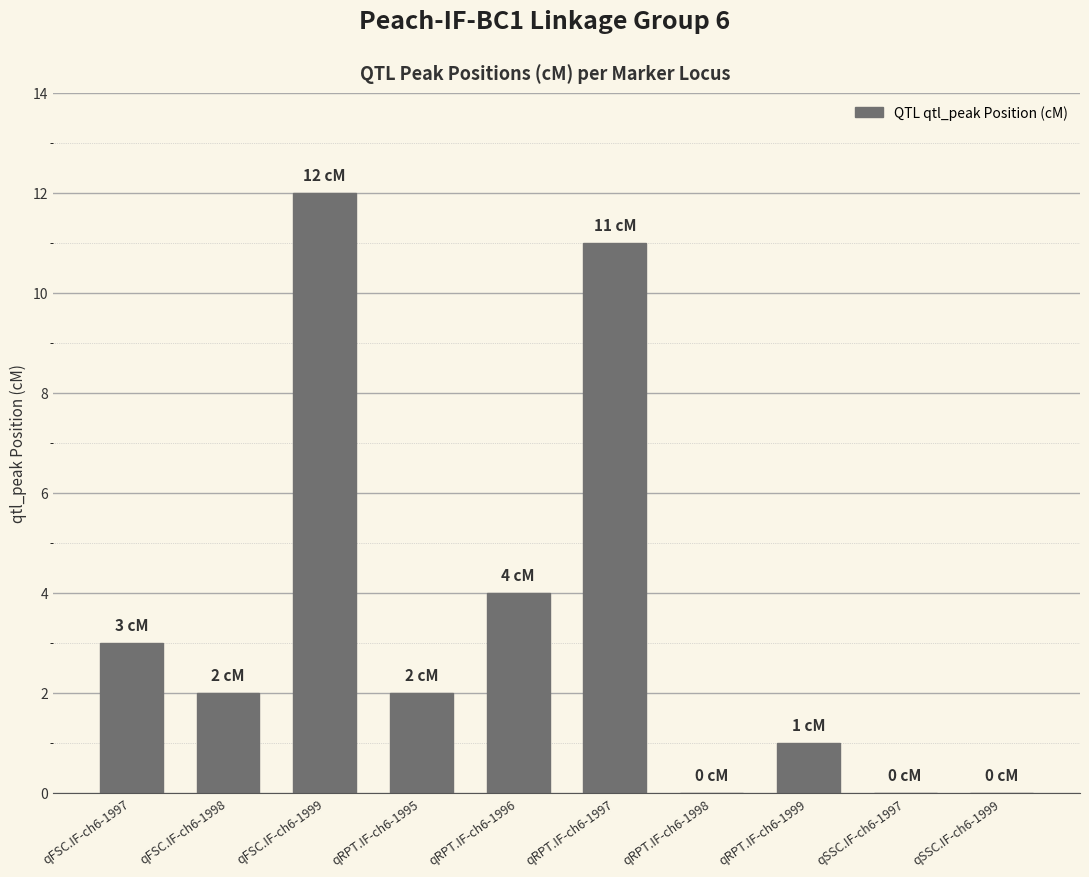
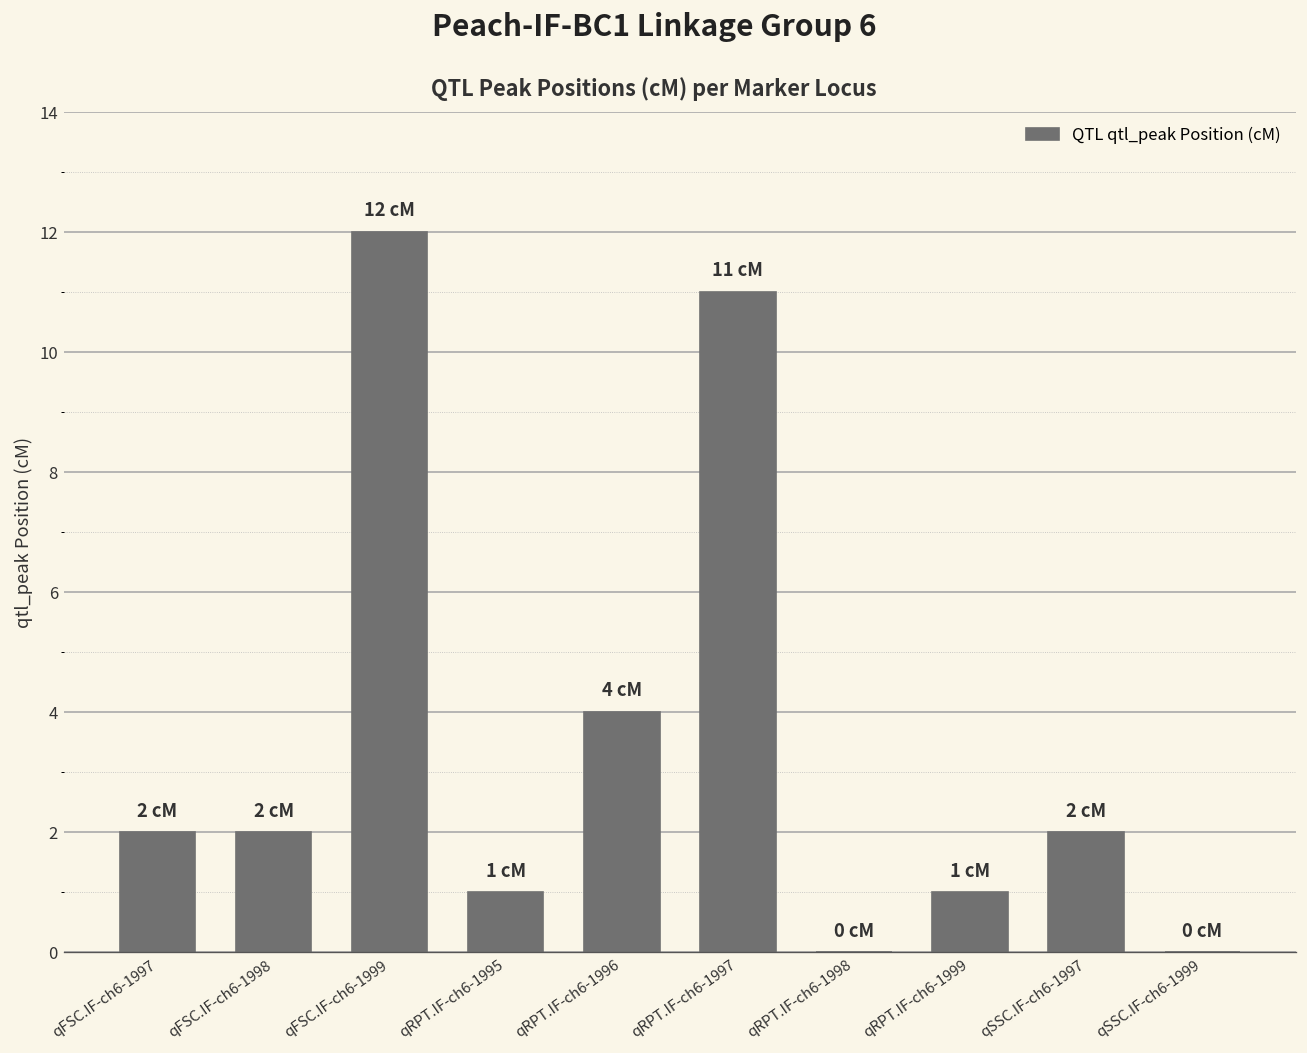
qFSC.IF-ch6-1997: 3 -> 2
qRPT.IF-ch6-1995: 2 -> 1
qSSC.IF-ch6-1997: 0 -> 2
